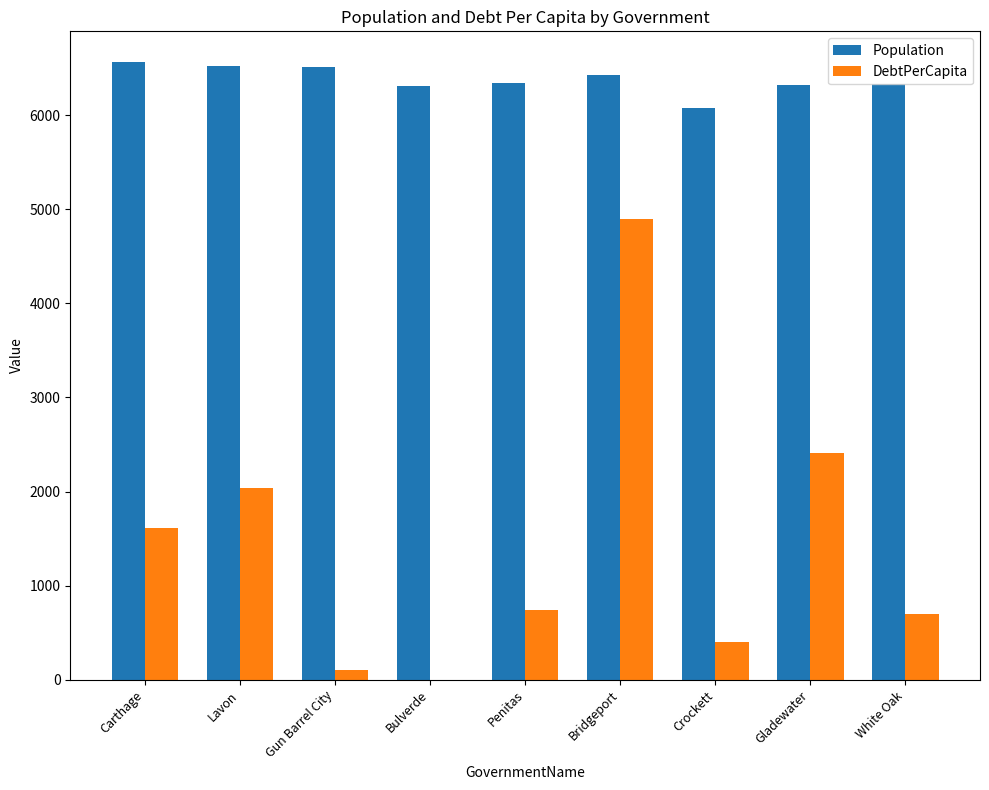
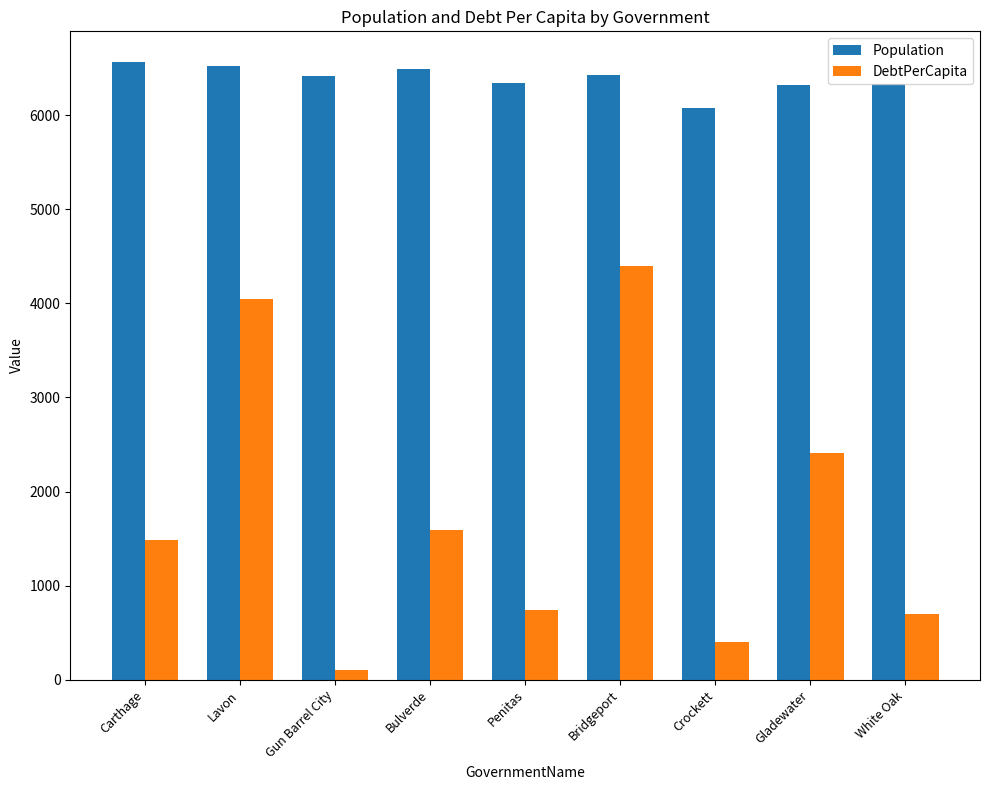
DebtPerCapita, Carthage: 1600 -> 1500
DebtPerCapita, Lavon: 2000 -> 4000
Population, Gun Barrel City: 6500 -> 6400
Population, Bulverde: 6300 -> 6500
DebtPerCapita, Bulverde: 0 -> 1600
DebtPerCapita, Bridgeport: 4900 -> 4400
